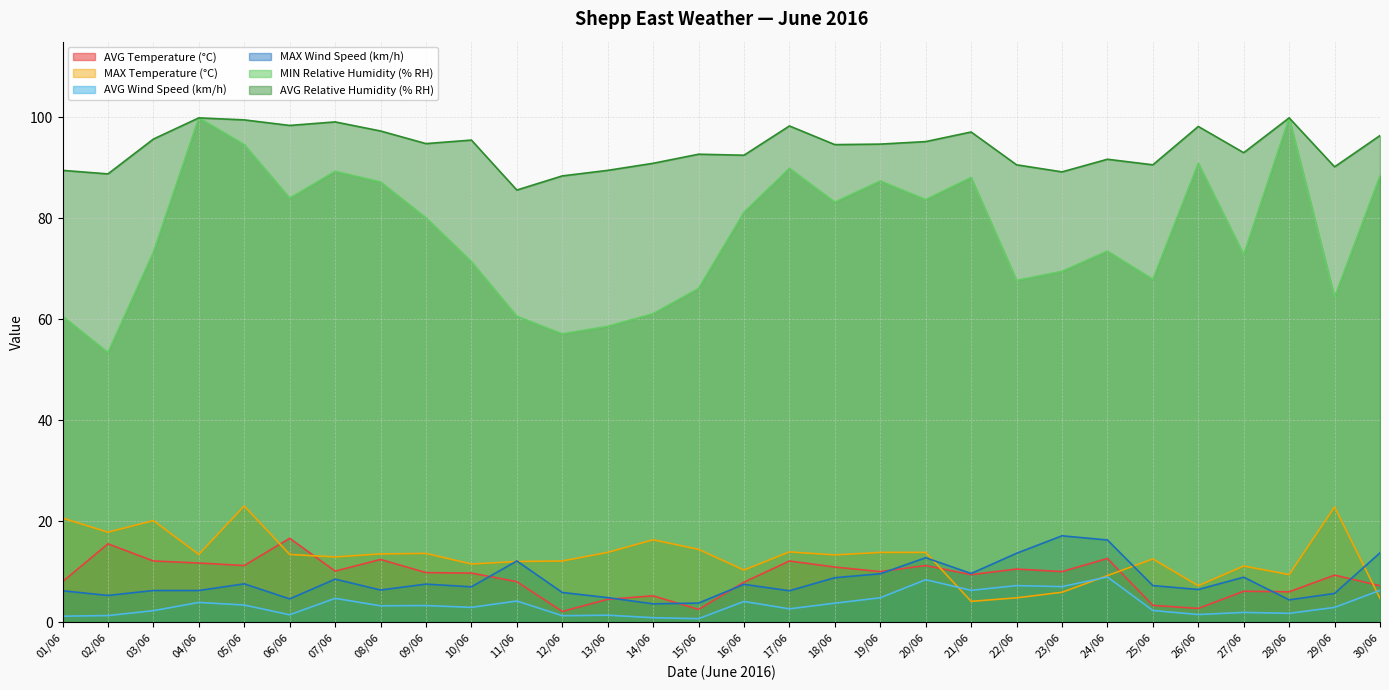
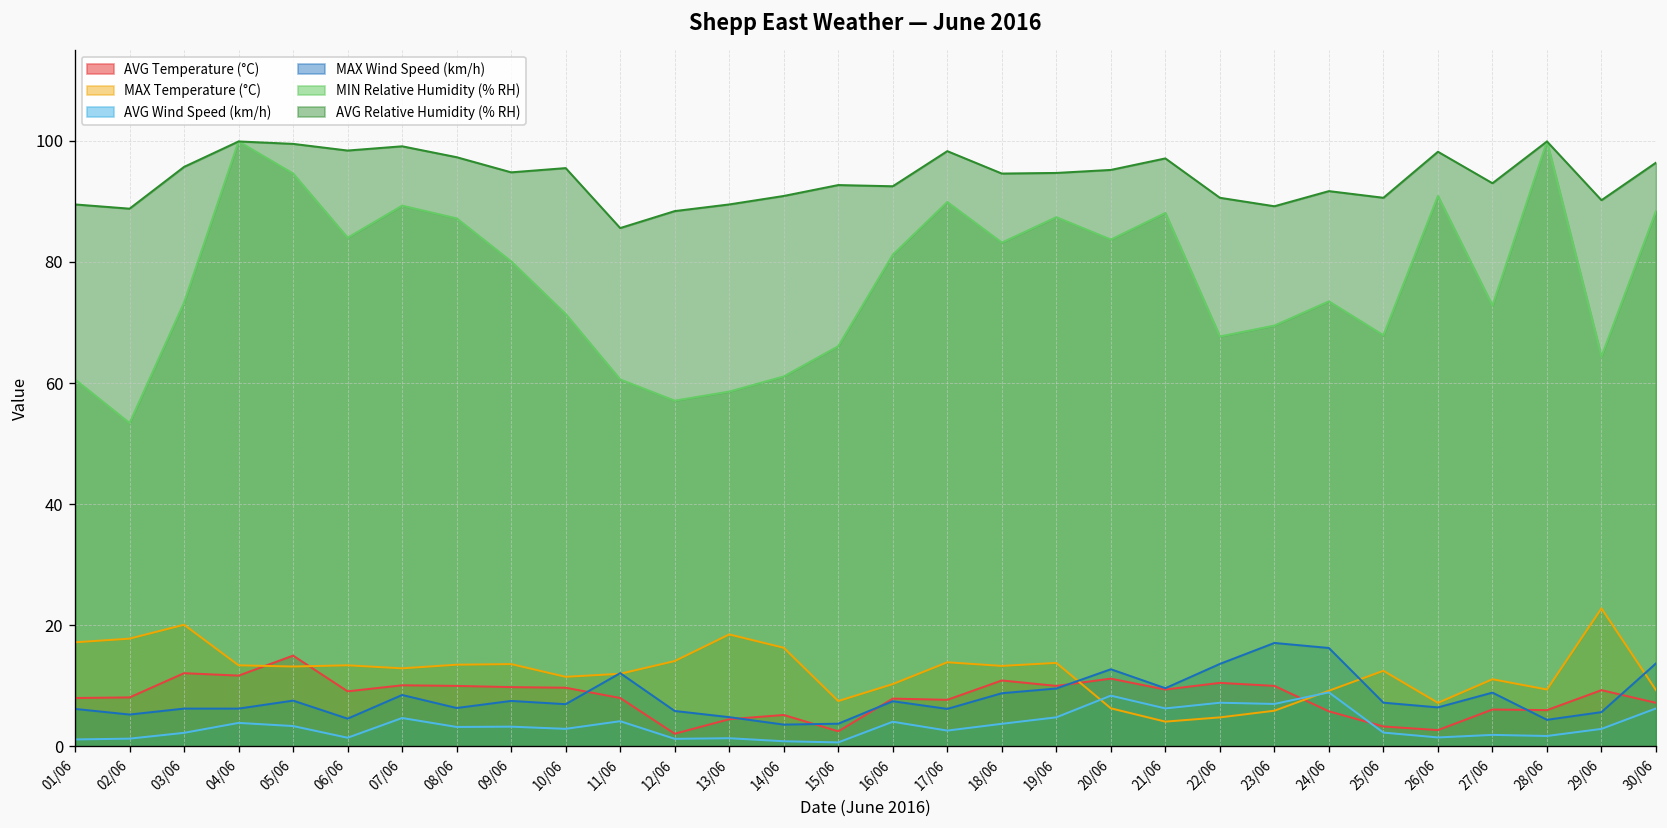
MAX Temperature (°C), 01/06: 21 -> 17
AVG Temperature (°C), 02/06: 16 -> 8
AVG Temperature (°C), 05/06: 11 -> 15
MAX Temperature (°C), 05/06: 23 -> 13
AVG Temperature (°C), 06/06: 17 -> 9
AVG Temperature (°C), 08/06: 12 -> 10
MAX Temperature (°C), 12/06: 12 -> 14
MAX Temperature (°C), 13/06: 14 -> 19
MAX Temperature (°C), 15/06: 14 -> 8
AVG Temperature (°C), 17/06: 12 -> 8
MAX Temperature (°C), 20/06: 14 -> 6
AVG Temperature (°C), 24/06: 13 -> 6
MAX Temperature (°C), 30/06: 5 -> 9
